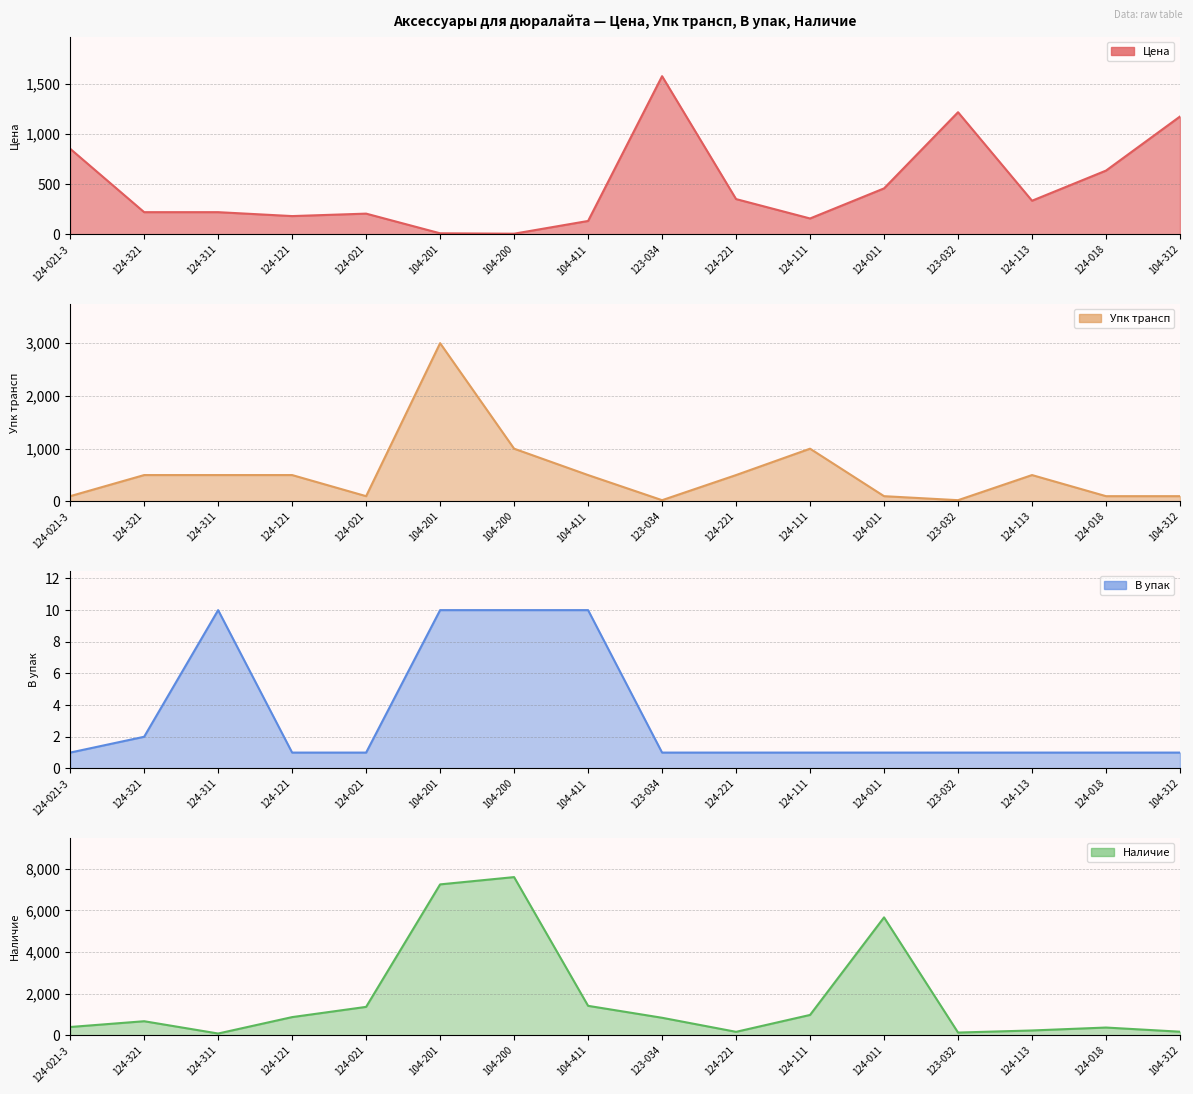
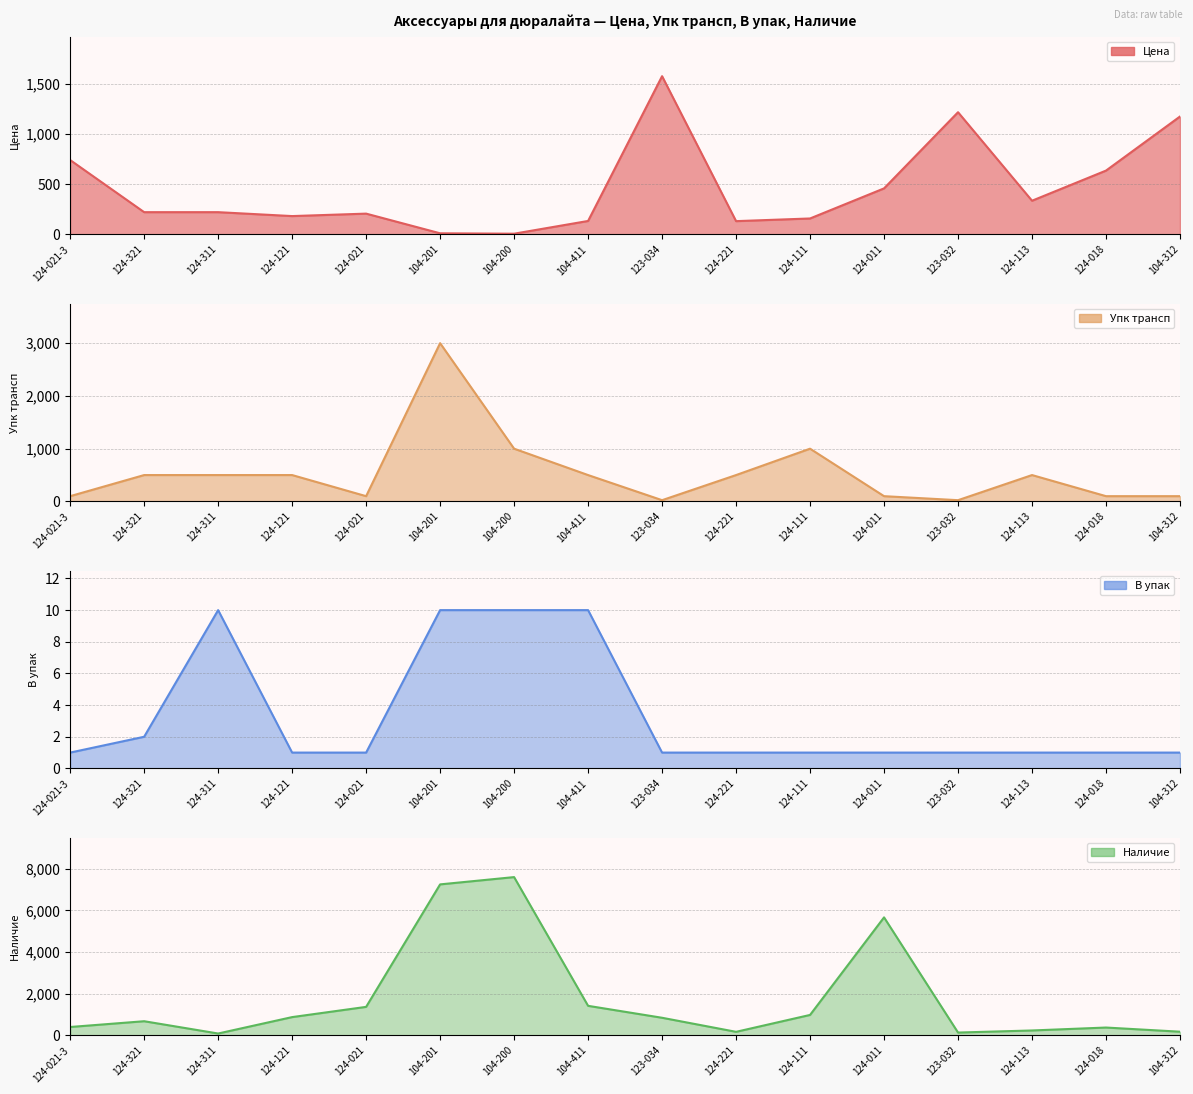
Аксессуары для дюралайта — Цена, Упк трансп, В упак, Наличие, 124-021-3: 850 -> 740
Аксессуары для дюралайта — Цена, Упк трансп, В упак, Наличие, 124-221: 350 -> 130
